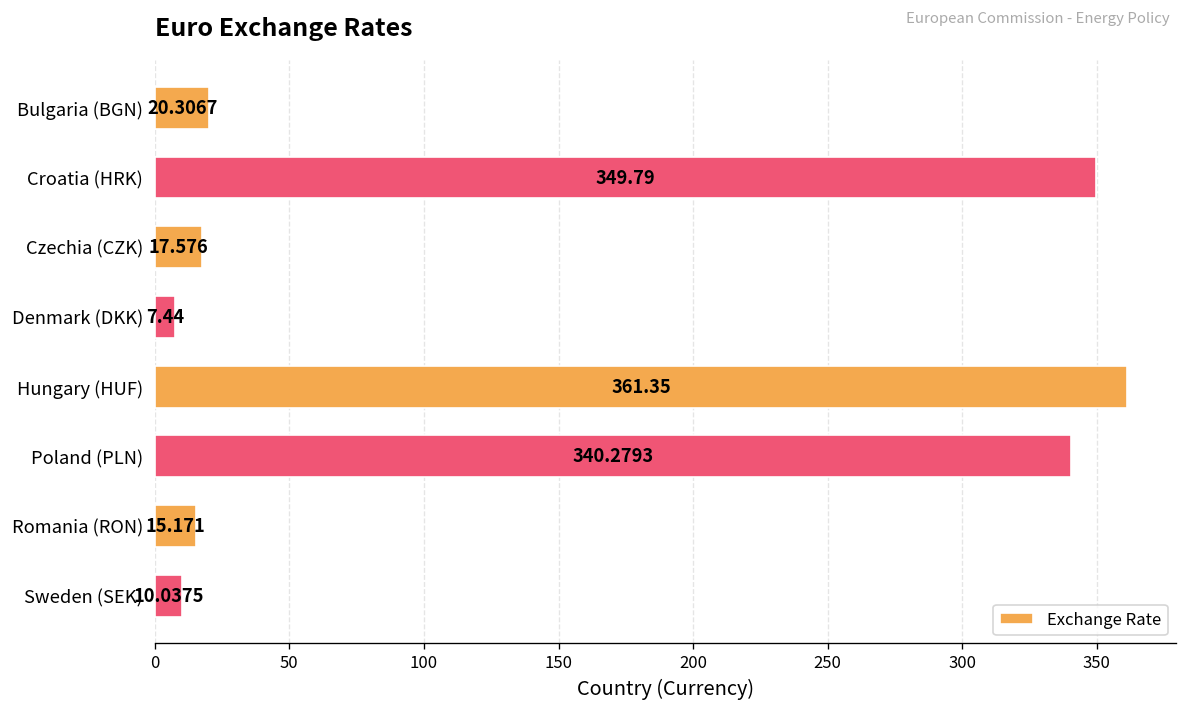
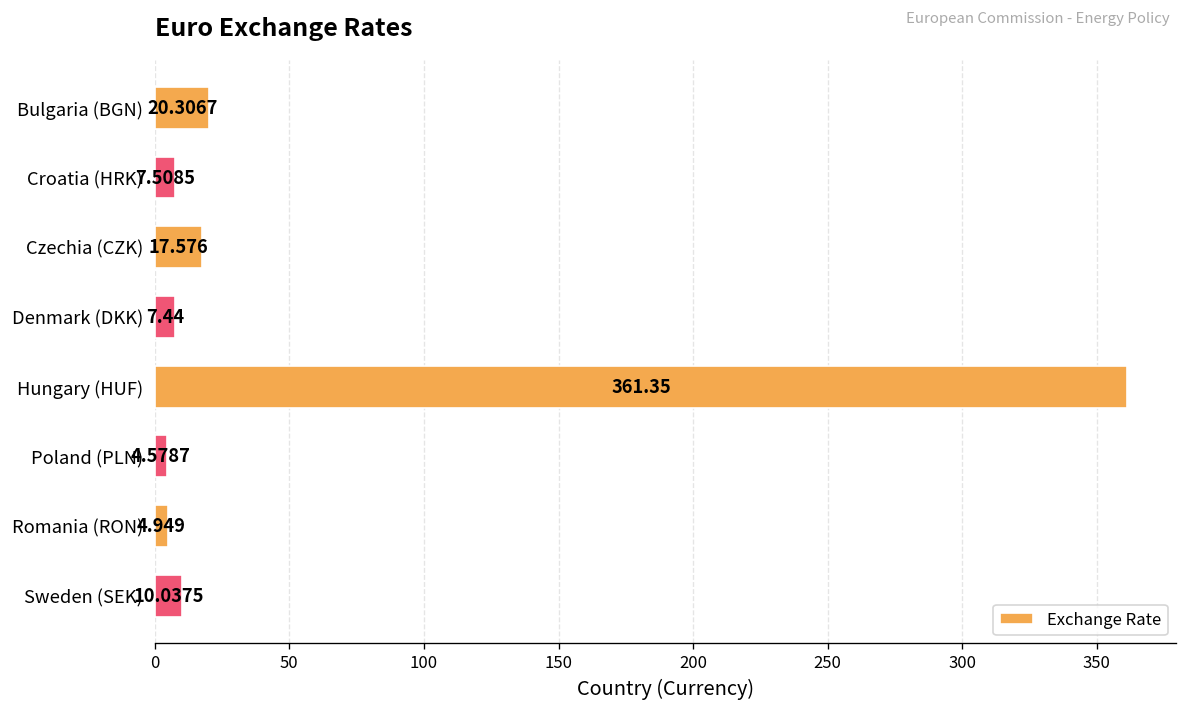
Croatia (HRK): 349.79 -> 7.5085
Poland (PLN): 340.2793 -> 4.5787
Romania (RON): 15.171 -> 4.949
